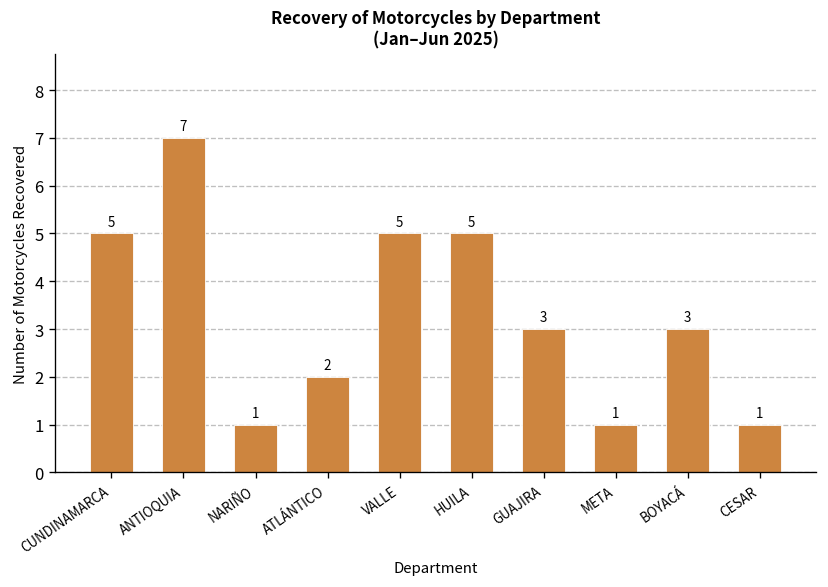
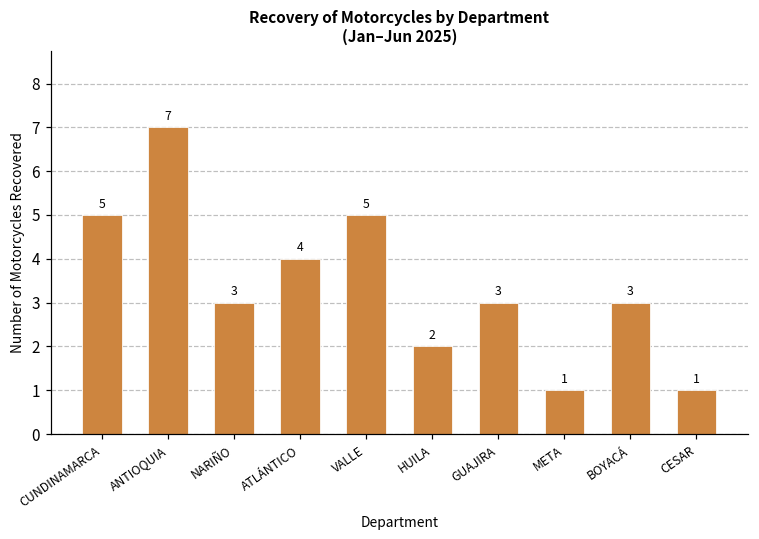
NARIÑO: 1 -> 3
ATLÁNTICO: 2 -> 4
HUILA: 5 -> 2
